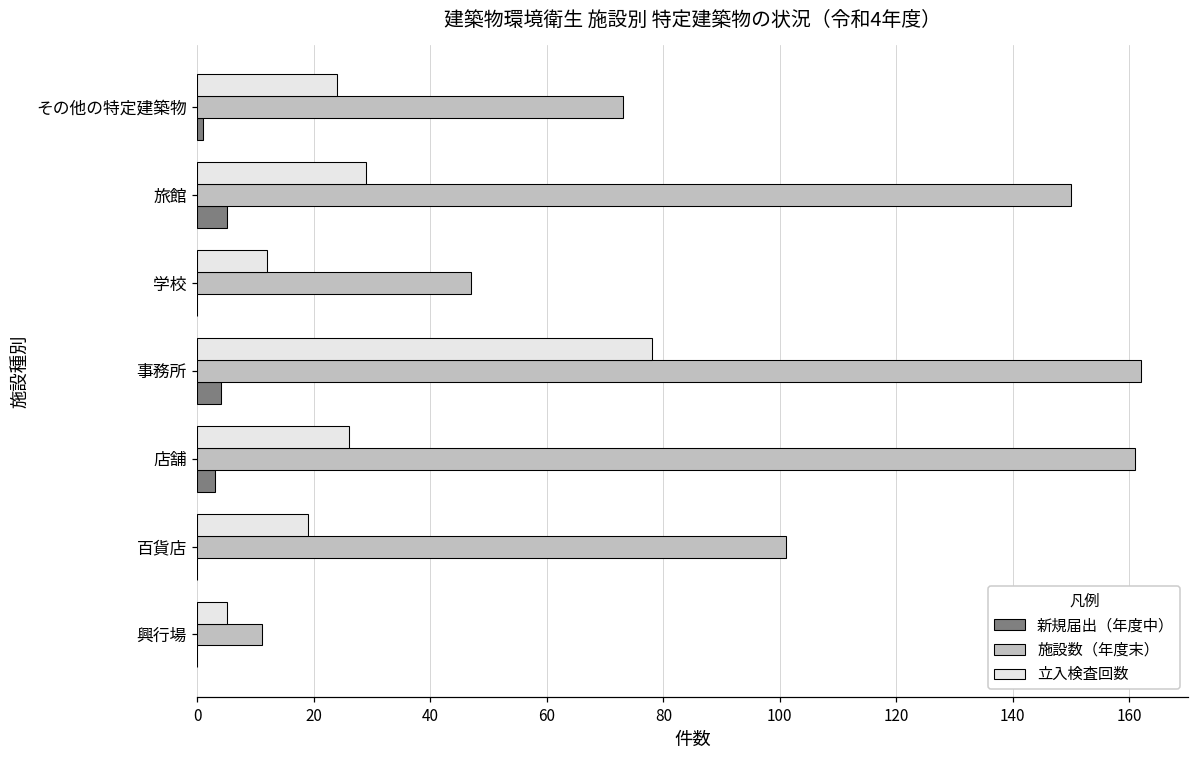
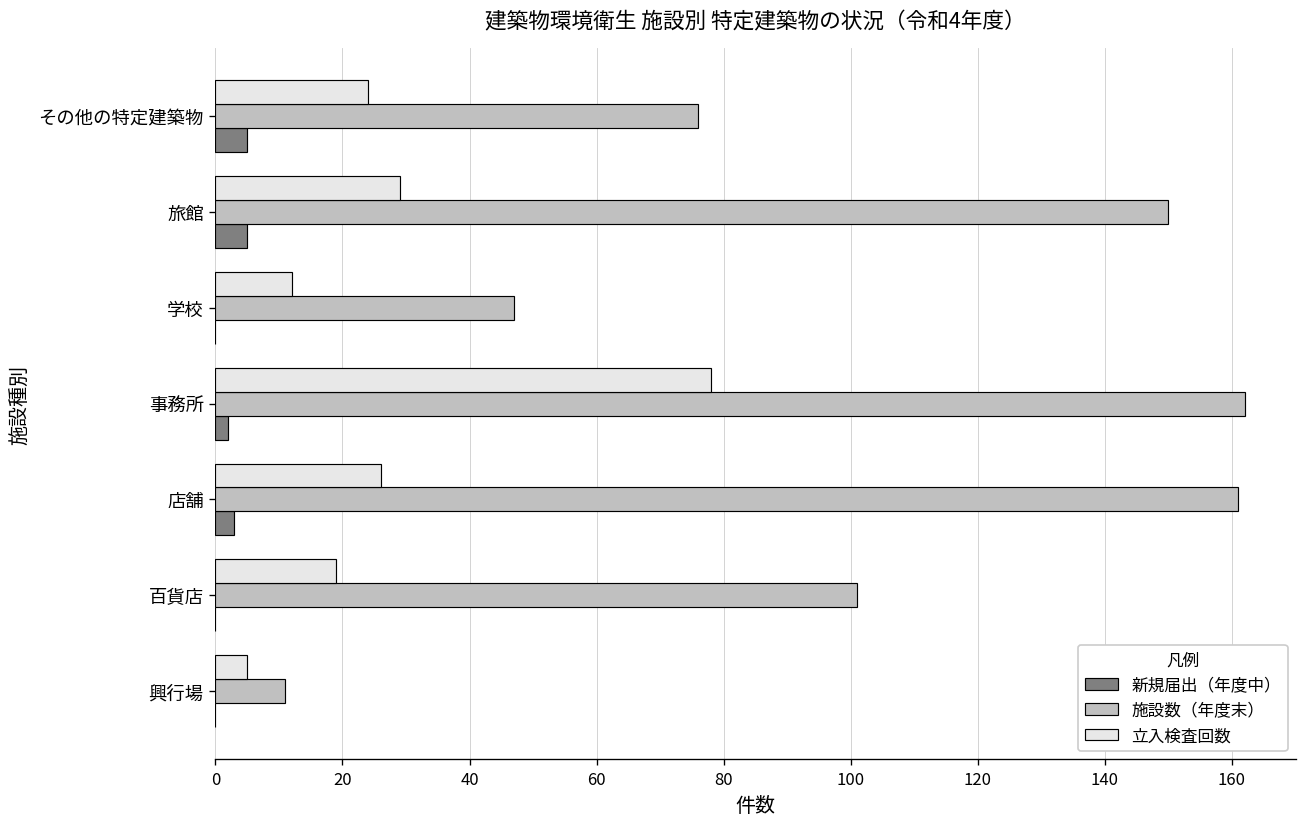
施設数（年度末）, その他の特定建築物: 73 -> 76
新規届出（年度中）, その他の特定建築物: 1 -> 5
新規届出（年度中）, 事務所: 4 -> 2
